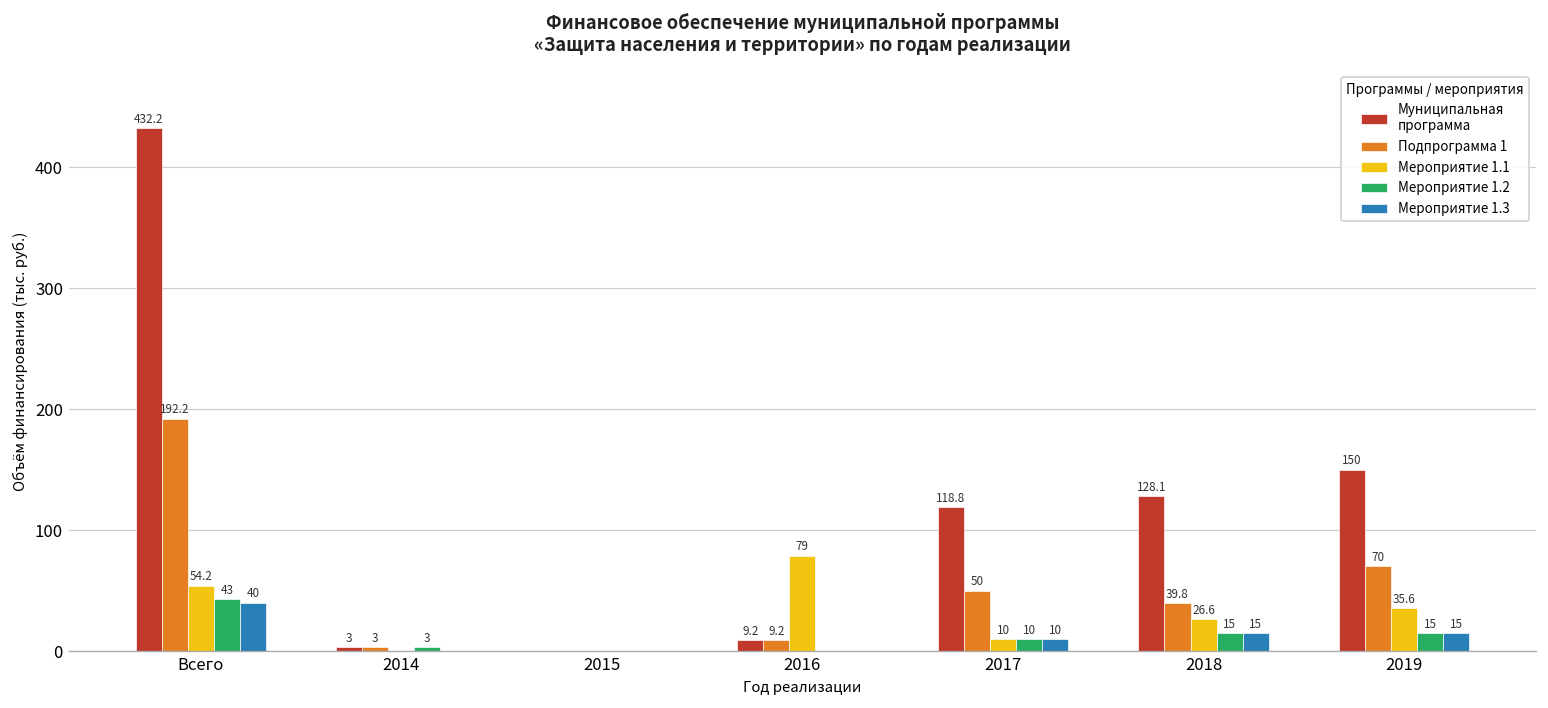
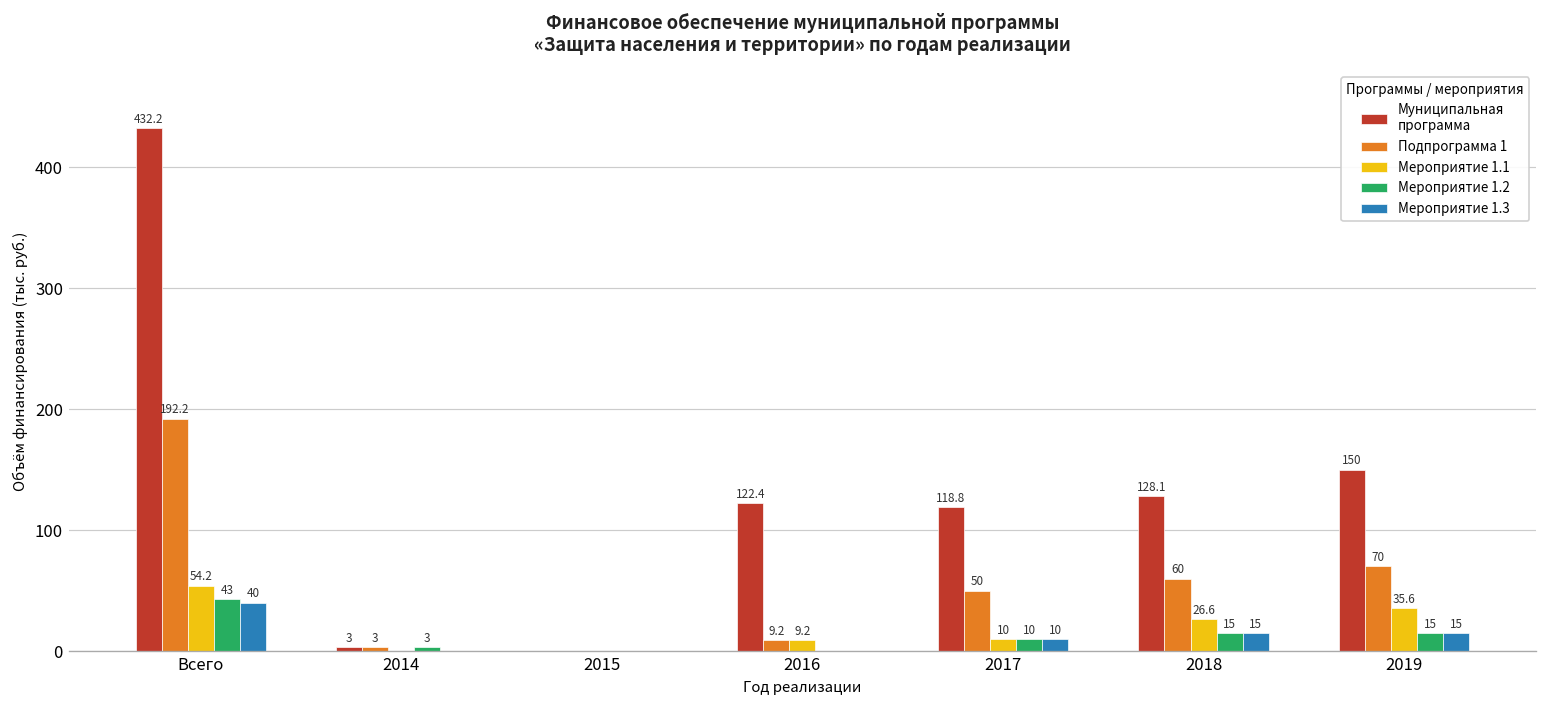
Муниципальная программа, 2016: 9.2 -> 122.4
Мероприятие 1.1, 2016: 79 -> 9.2
Подпрограмма 1, 2018: 39.8 -> 60
